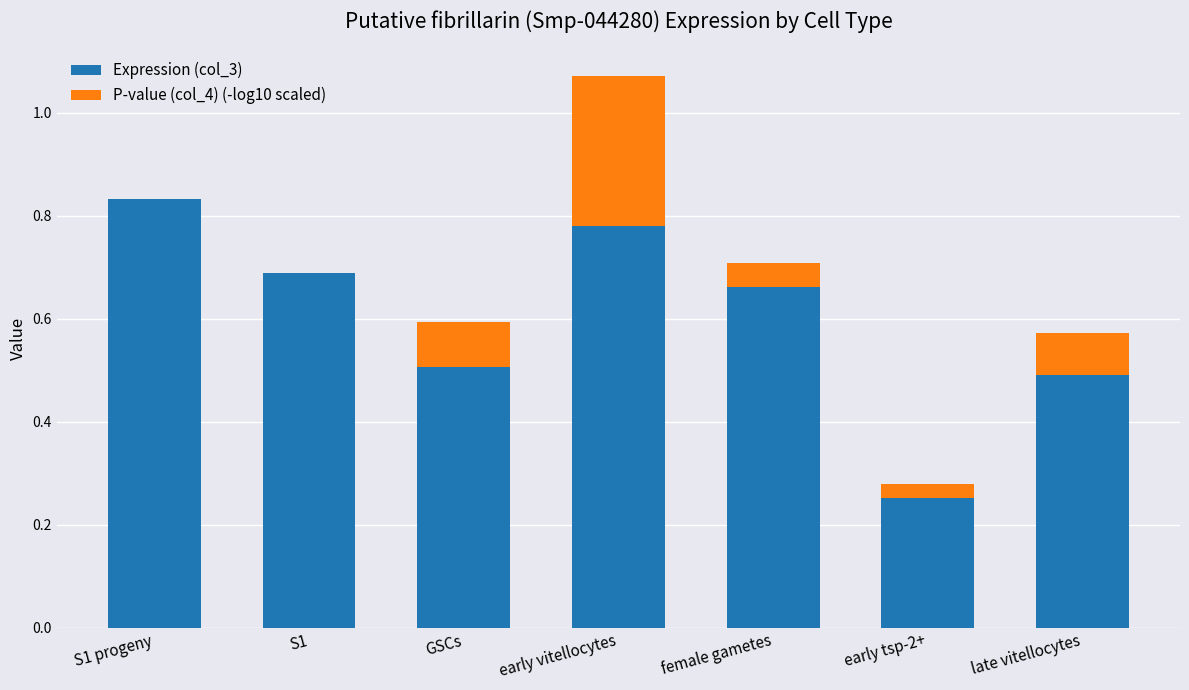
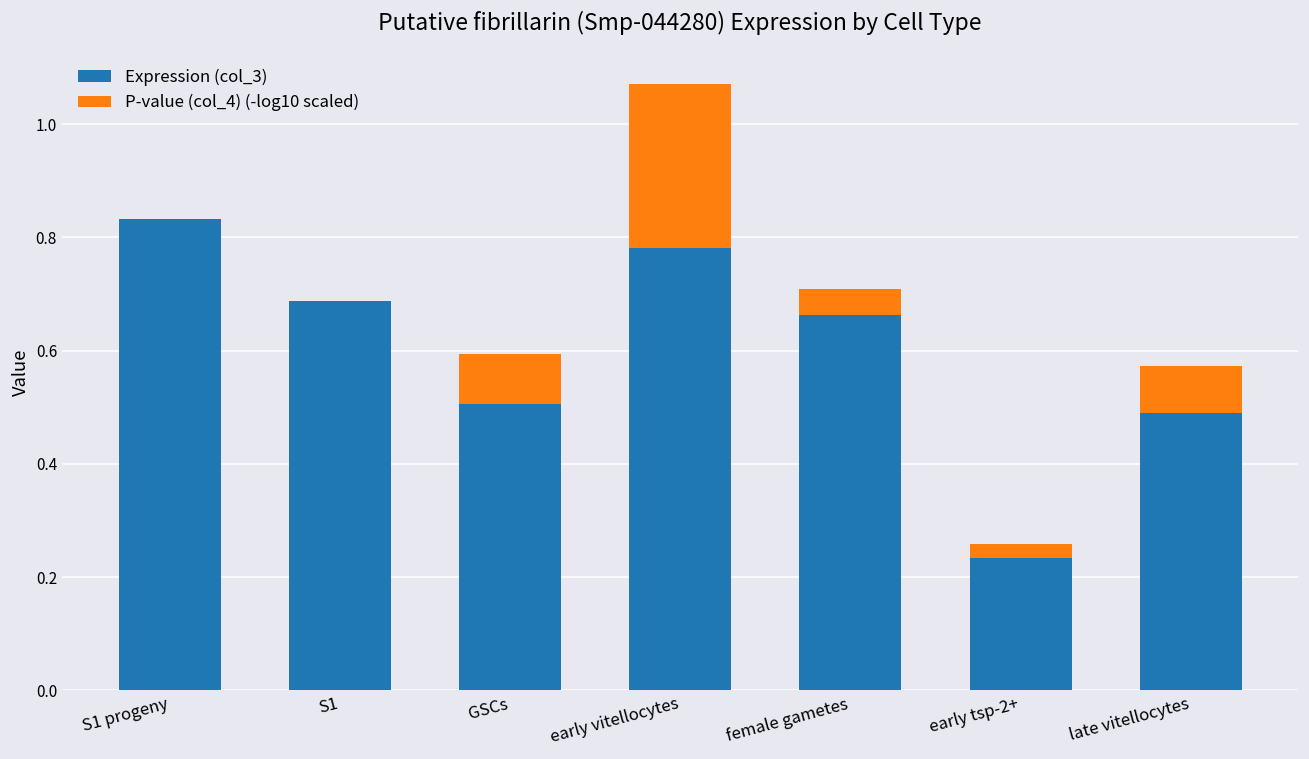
Expression (col_3), early tsp-2+: 0.25 -> 0.23
